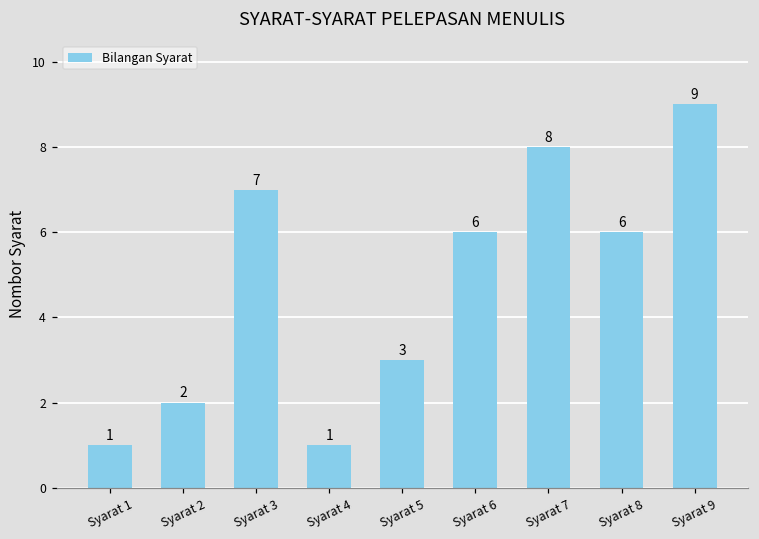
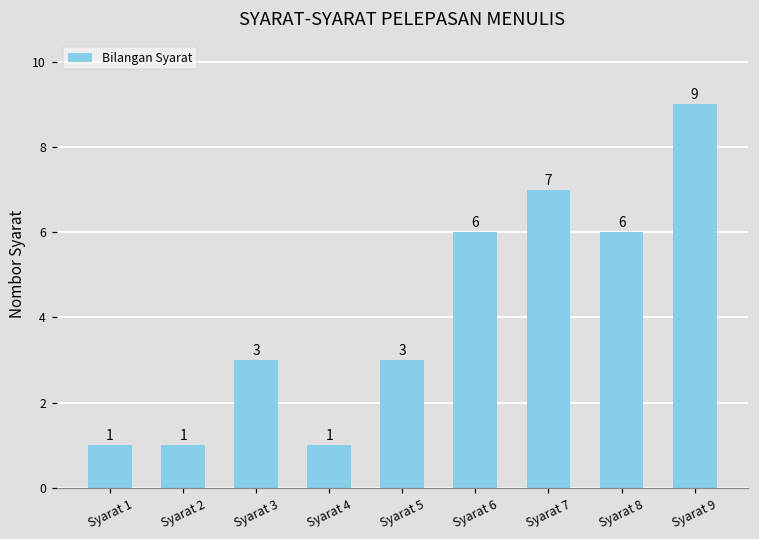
Syarat 2: 2 -> 1
Syarat 3: 7 -> 3
Syarat 7: 8 -> 7
